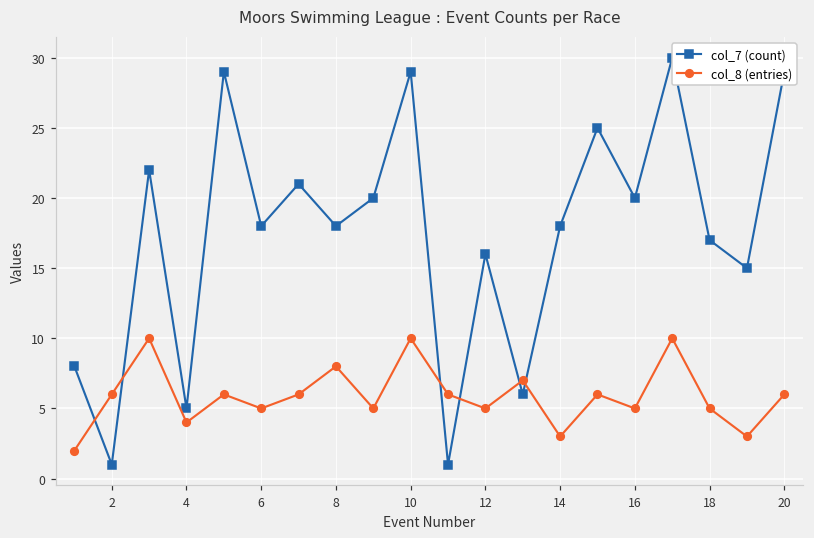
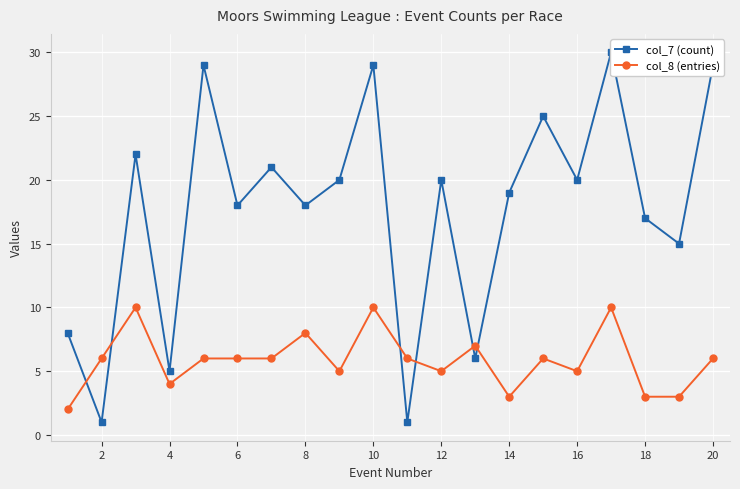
col_8 (entries), 6: 5 -> 6
col_7 (count), 12: 16 -> 20
col_7 (count), 14: 18 -> 19
col_8 (entries), 18: 5 -> 3
